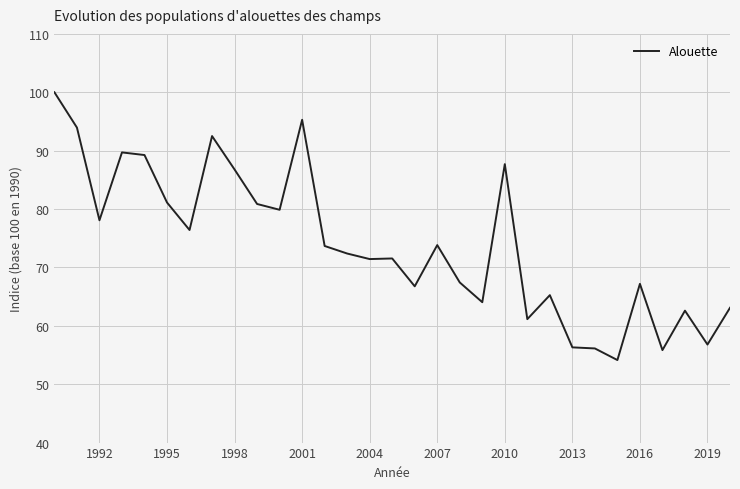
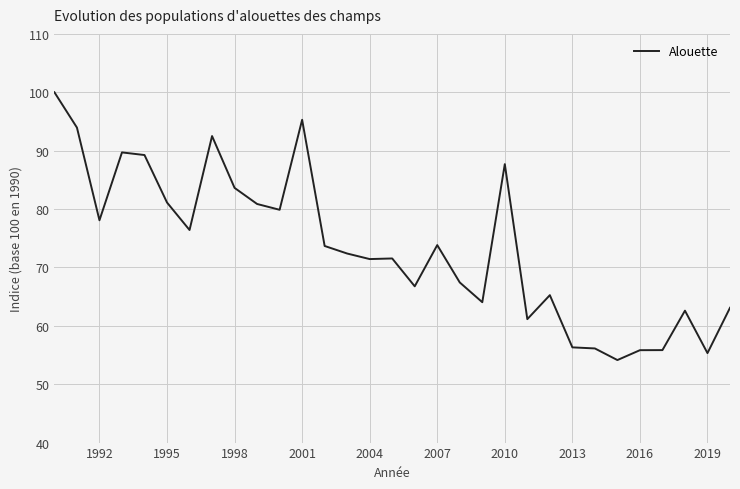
1998: 87 -> 84
2016: 67 -> 56
2019: 57 -> 55
